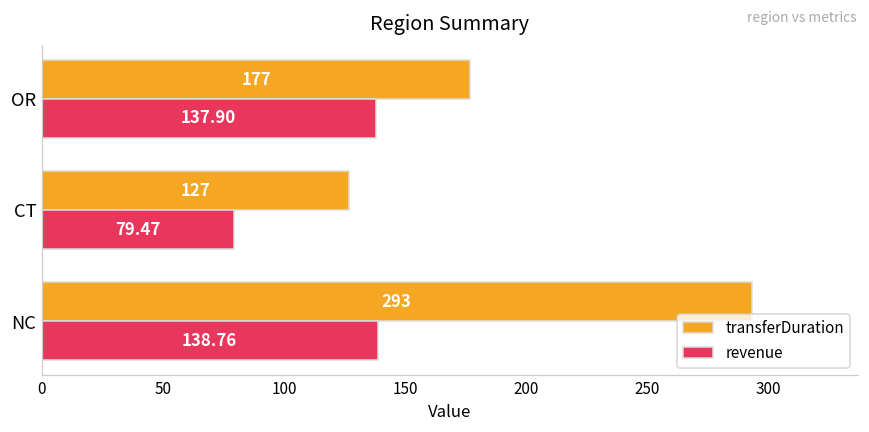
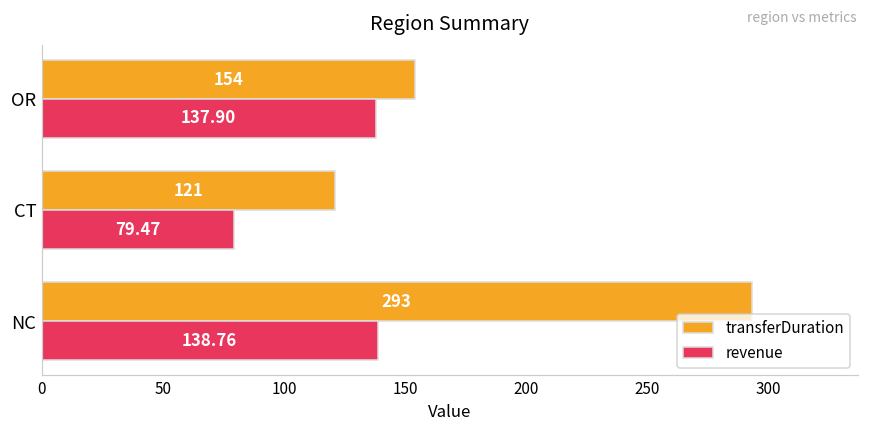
transferDuration, OR: 177 -> 154
transferDuration, CT: 127 -> 121
